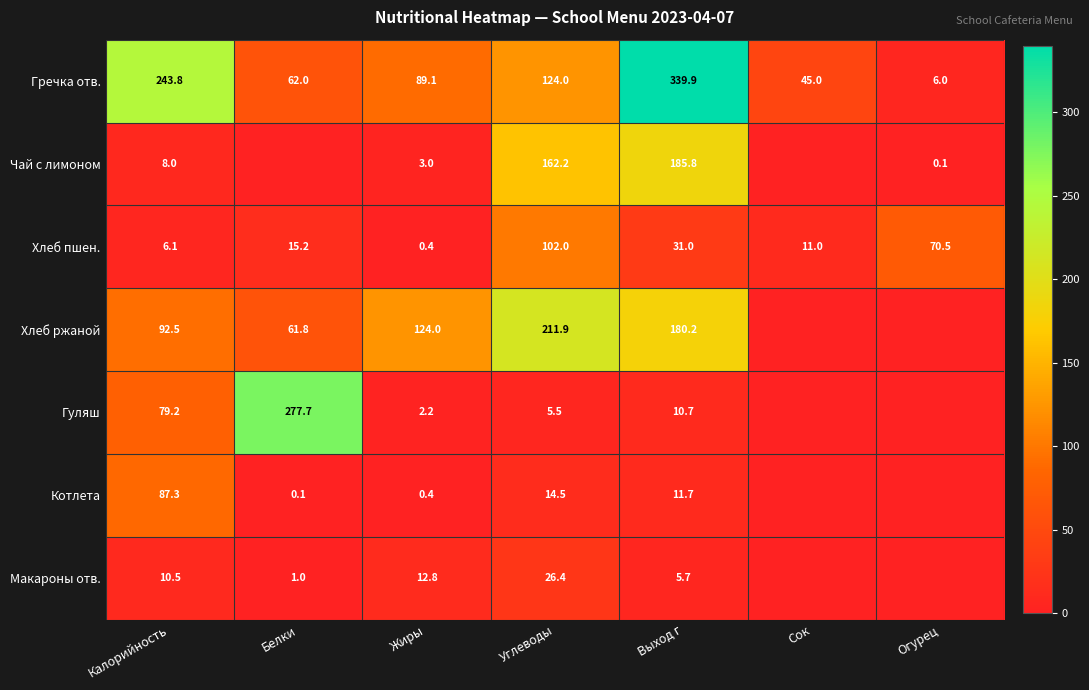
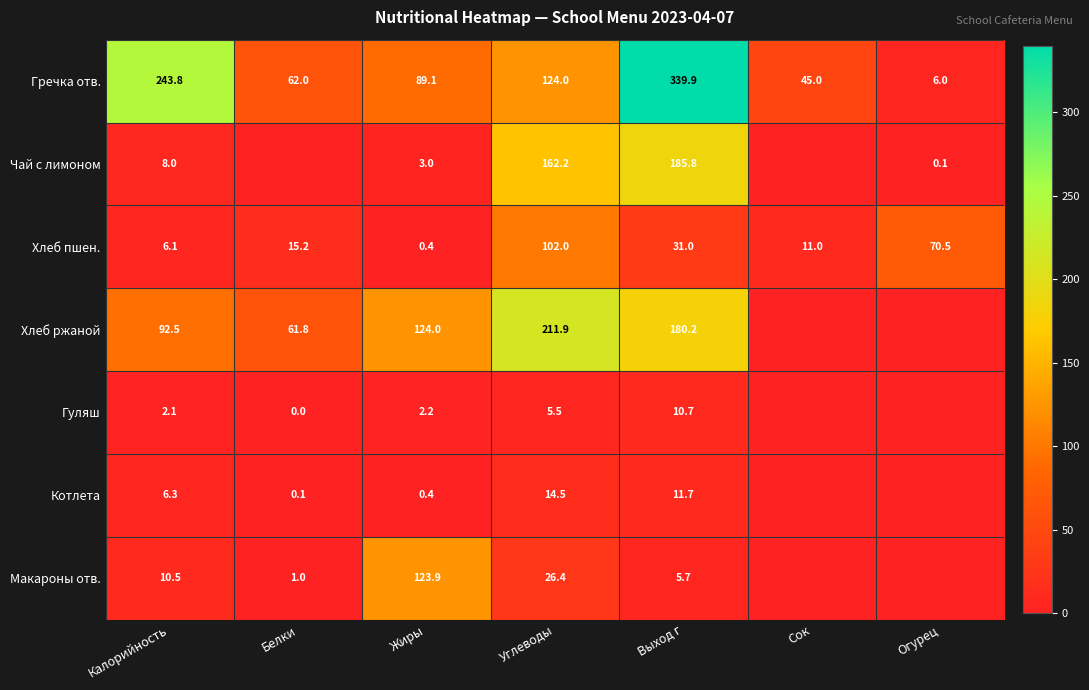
Гуляш, Калорийность: 79.2 -> 2.1
Гуляш, Белки: 277.7 -> 0.0
Котлета, Калорийность: 87.3 -> 6.3
Макароны отв., Жиры: 12.8 -> 123.9
